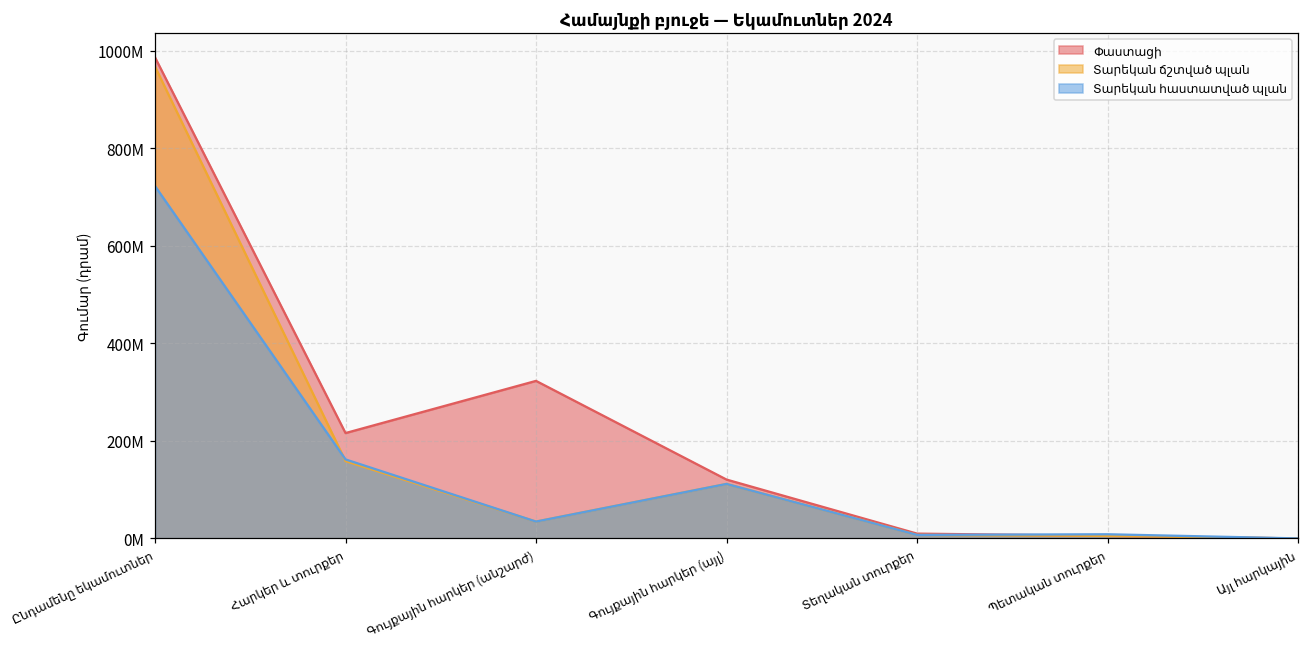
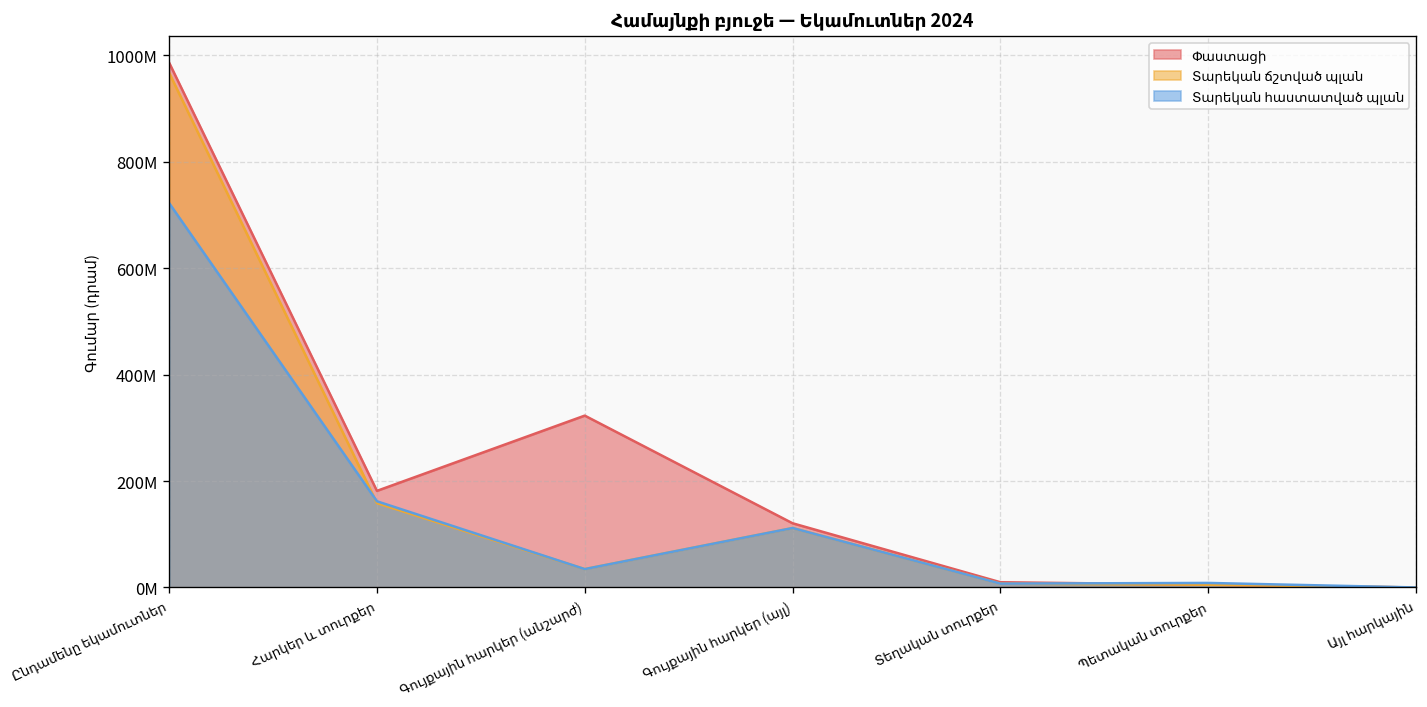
Փաստացի, Հարկեր և տուրքեր: 220000000 -> 180000000
